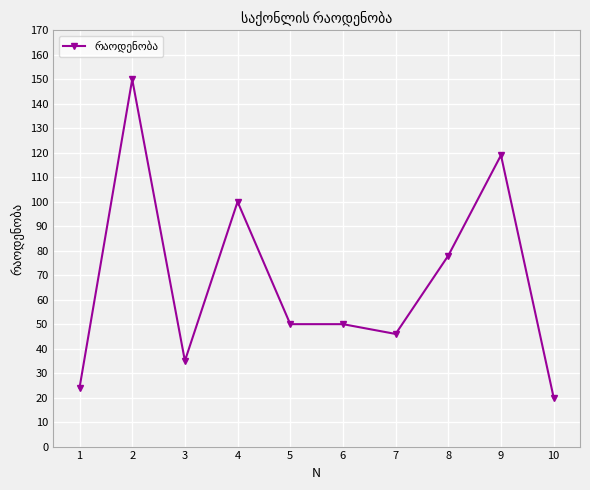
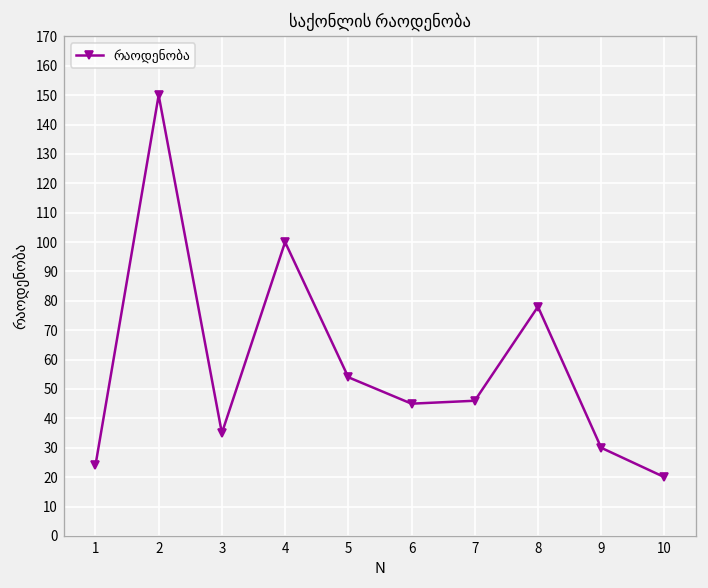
5: 50 -> 54
6: 50 -> 45
9: 119 -> 30
